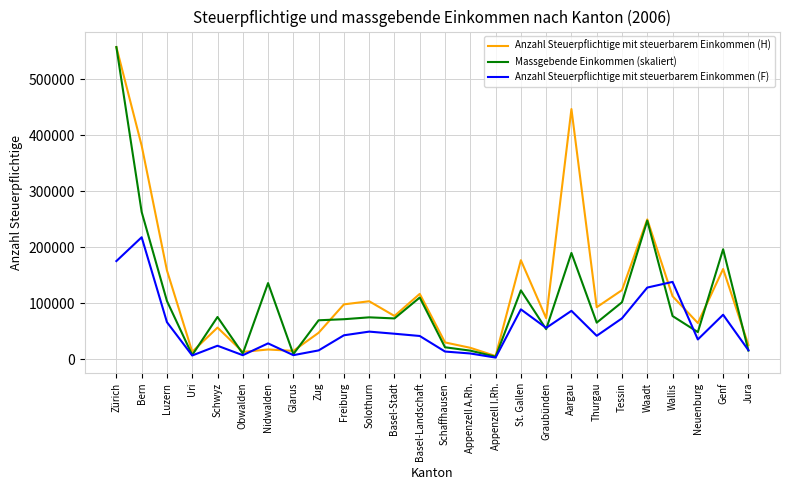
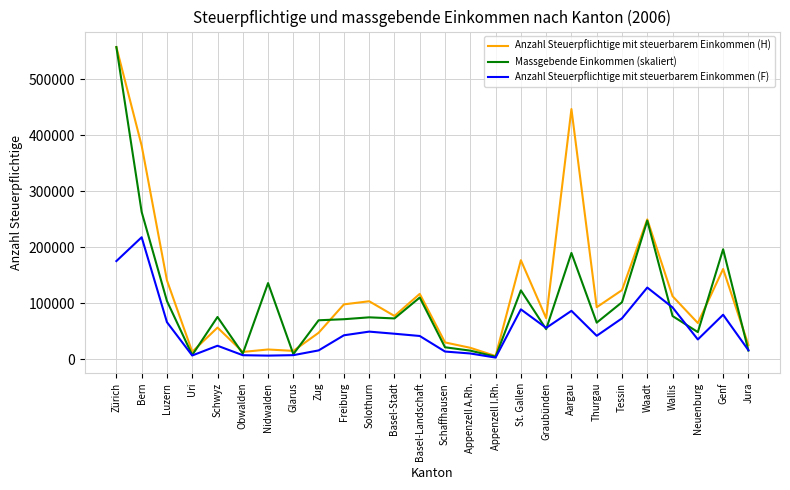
Anzahl Steuerpflichtige mit steuerbarem Einkommen (H), Luzern: 160000 -> 140000
Anzahl Steuerpflichtige mit steuerbarem Einkommen (F), Nidwalden: 30000 -> 10000
Anzahl Steuerpflichtige mit steuerbarem Einkommen (F), Wallis: 140000 -> 90000
